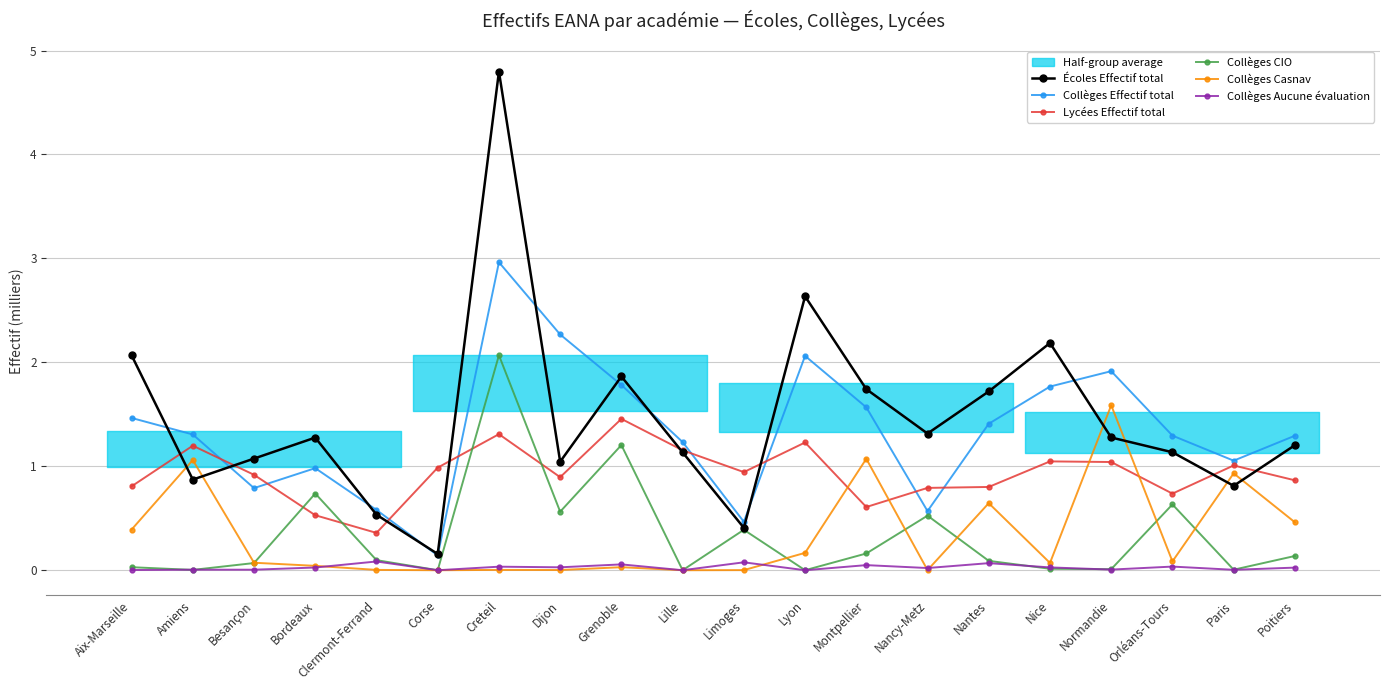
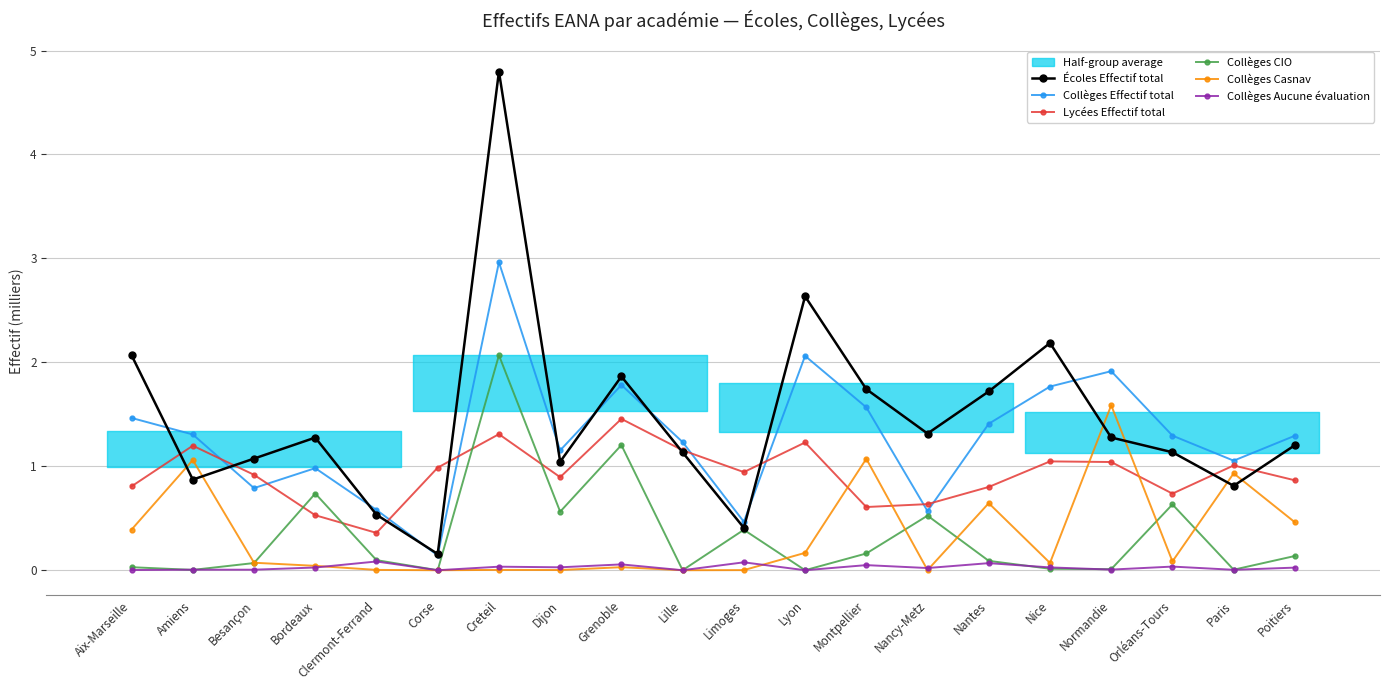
Collèges Effectif total, Dijon: 2.27 -> 1.15
Lycées Effectif total, Nancy-Metz: 0.79 -> 0.64
